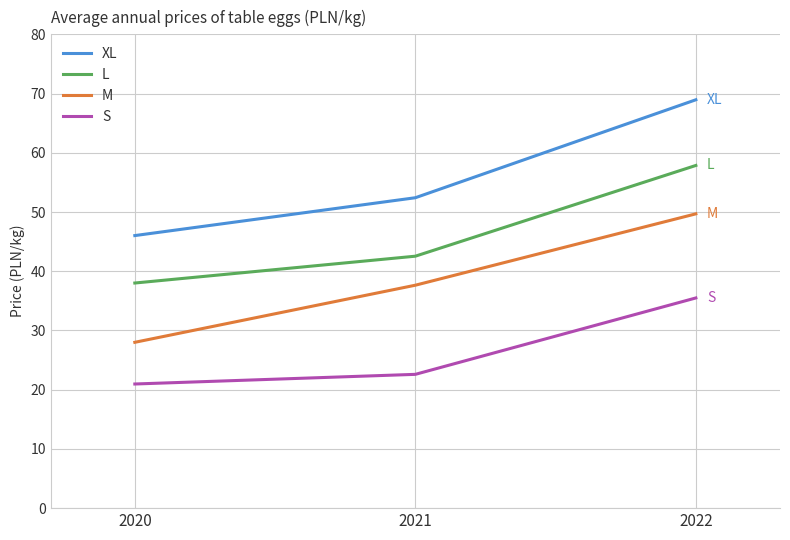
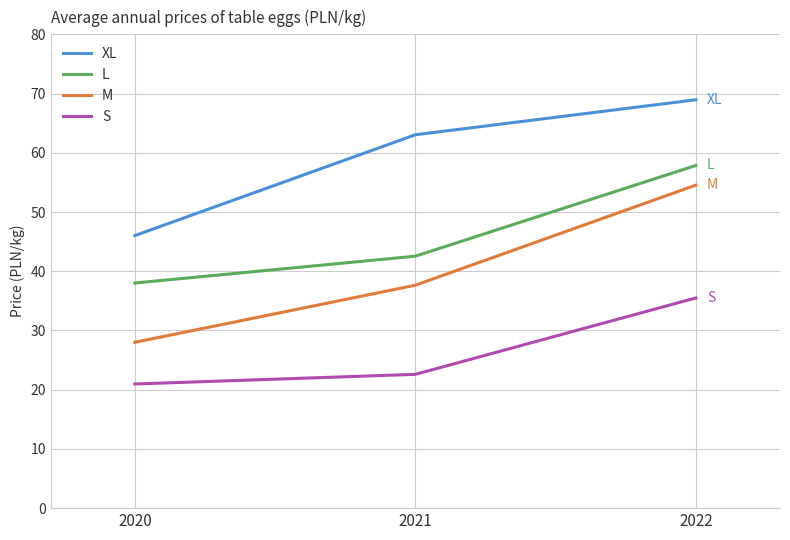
XL, 2021: 52 -> 63
M, 2022: 50 -> 55
